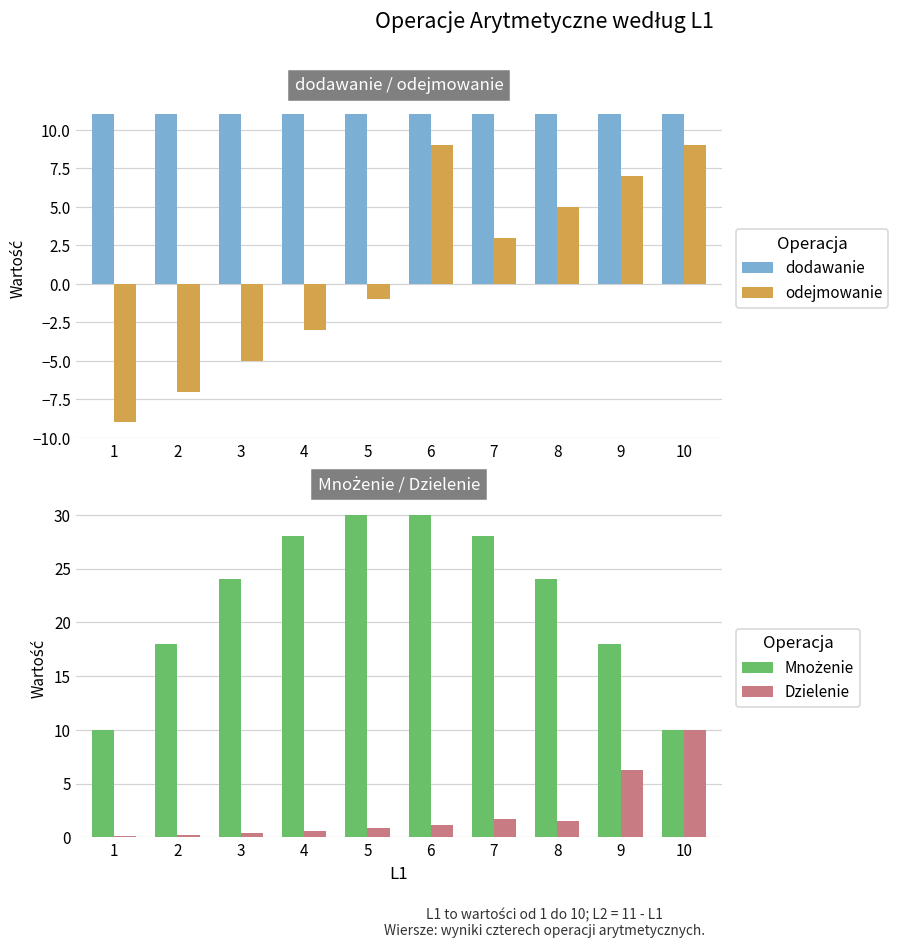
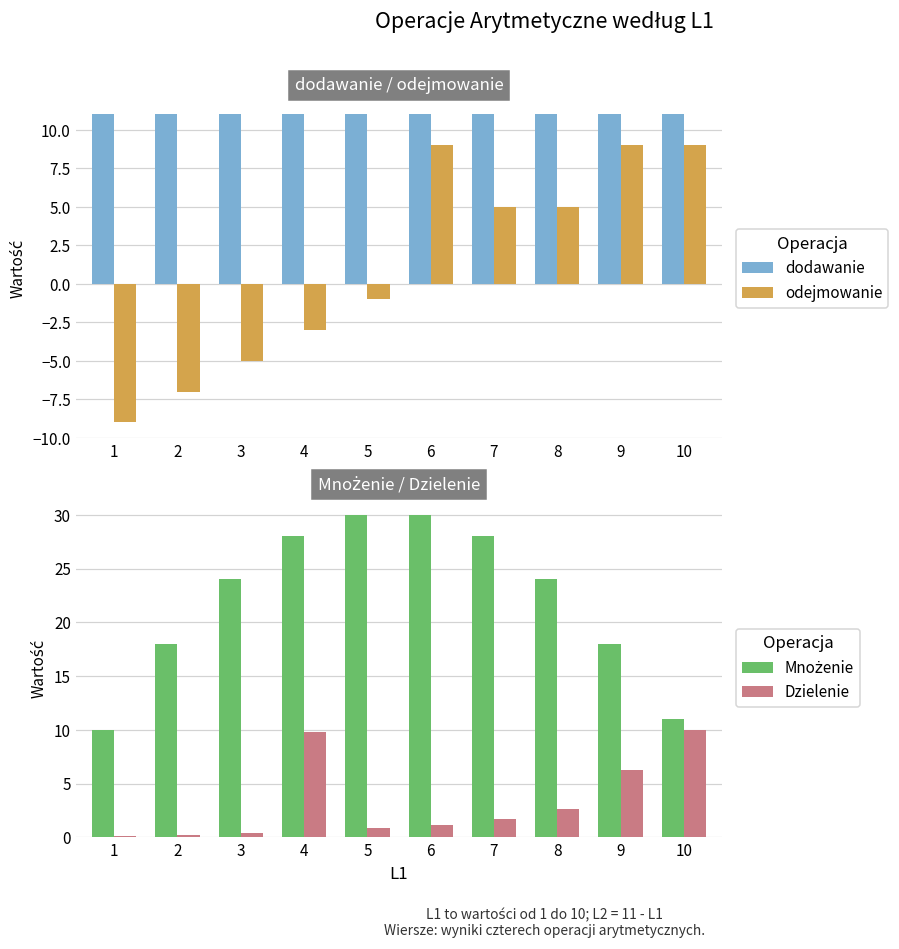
dodawanie / odejmowanie, odejmowanie, 7: 3 -> 5
dodawanie / odejmowanie, odejmowanie, 9: 7 -> 9
Mnożenie / Dzielenie, Dzielenie, 4: 1 -> 10
Mnożenie / Dzielenie, Dzielenie, 8: 2 -> 3
Mnożenie / Dzielenie, Mnożenie, 10: 10 -> 11
